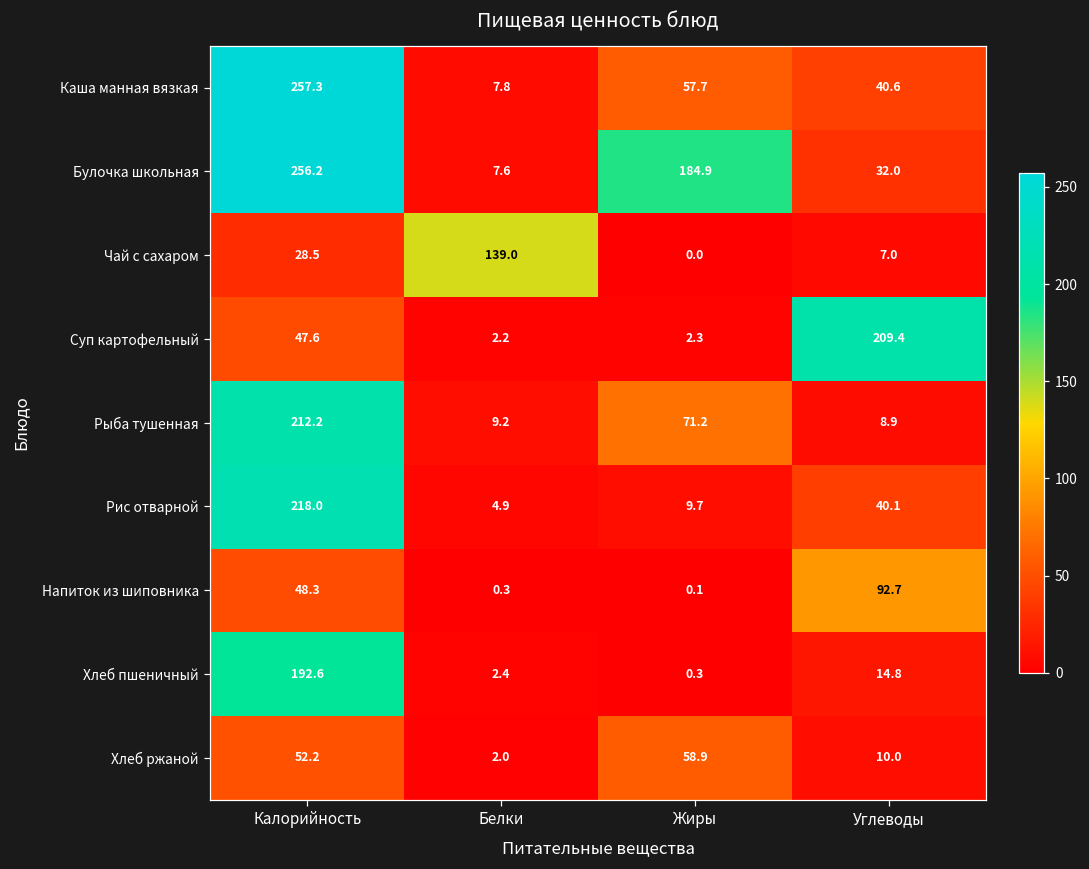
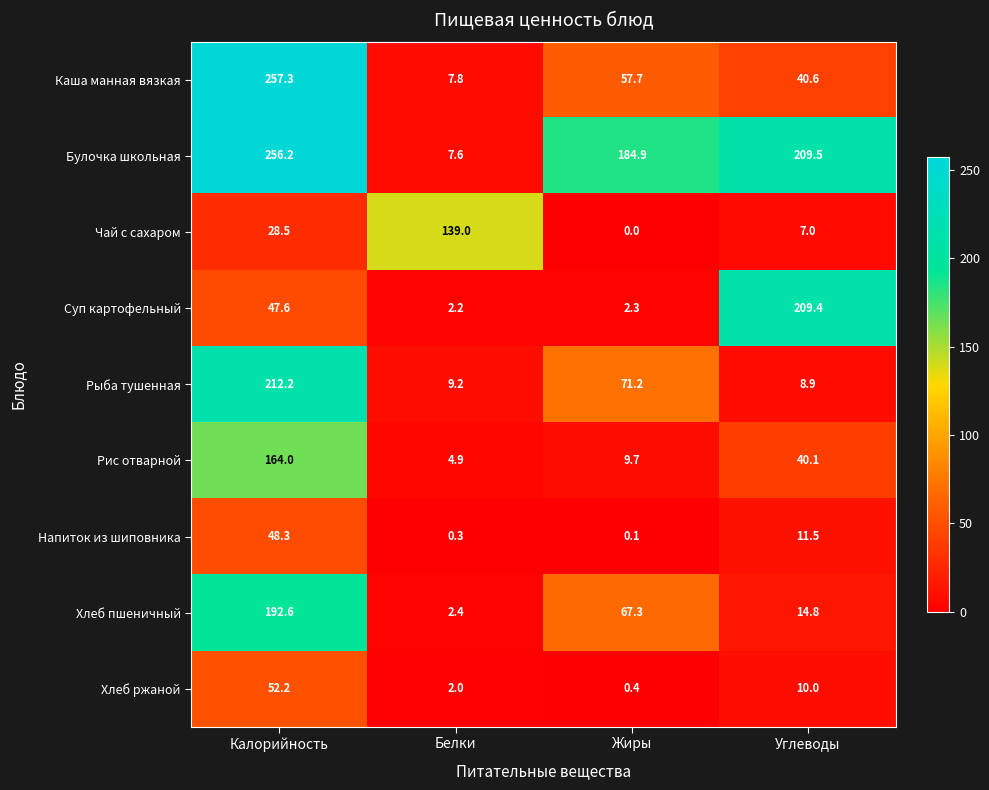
Булочка школьная, Углеводы: 32.0 -> 209.5
Рис отварной, Калорийность: 218.0 -> 164.0
Напиток из шиповника, Углеводы: 92.7 -> 11.5
Хлеб пшеничный, Жиры: 0.3 -> 67.3
Хлеб ржаной, Жиры: 58.9 -> 0.4
